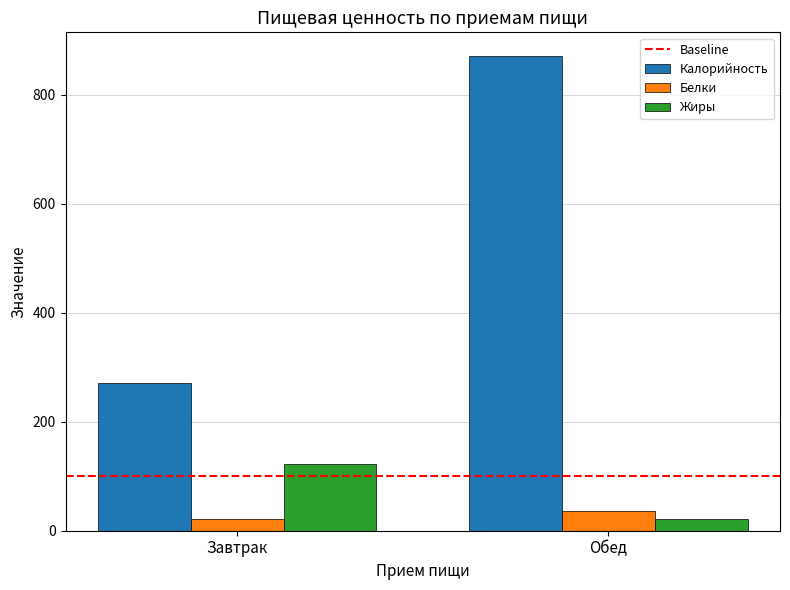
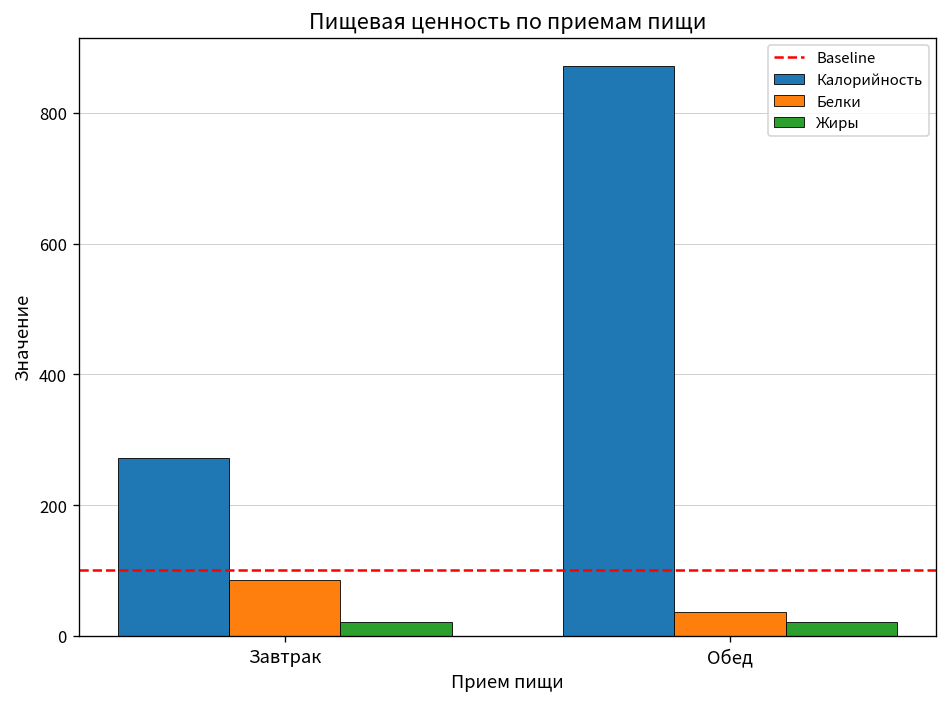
Белки, Завтрак: 20 -> 80
Жиры, Завтрак: 120 -> 20
